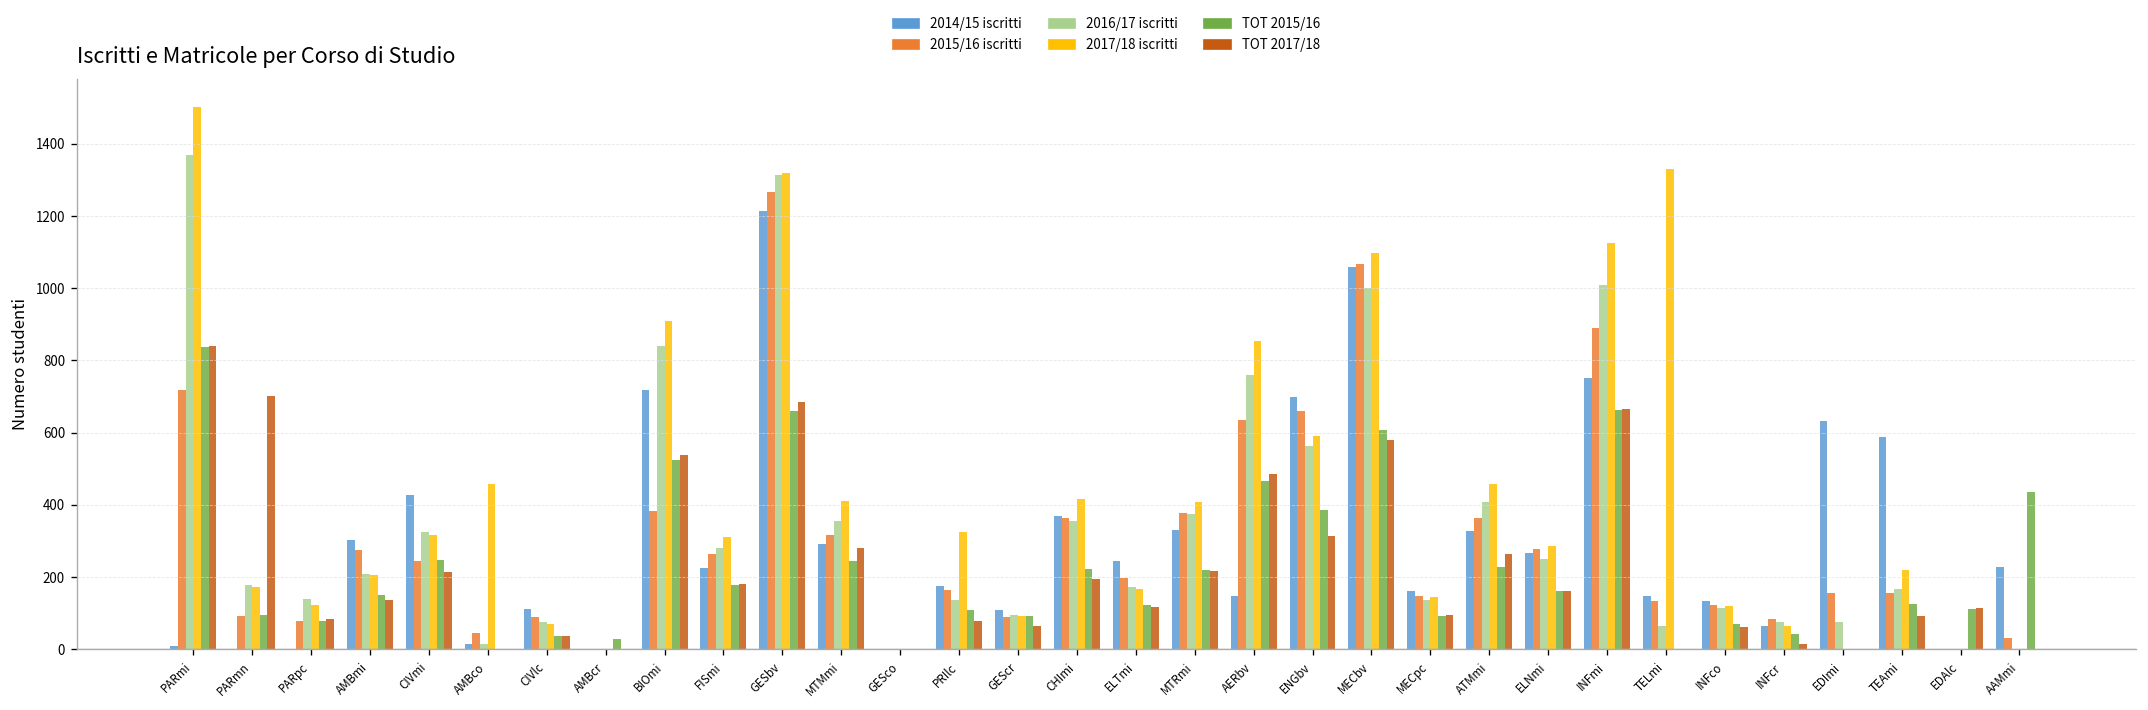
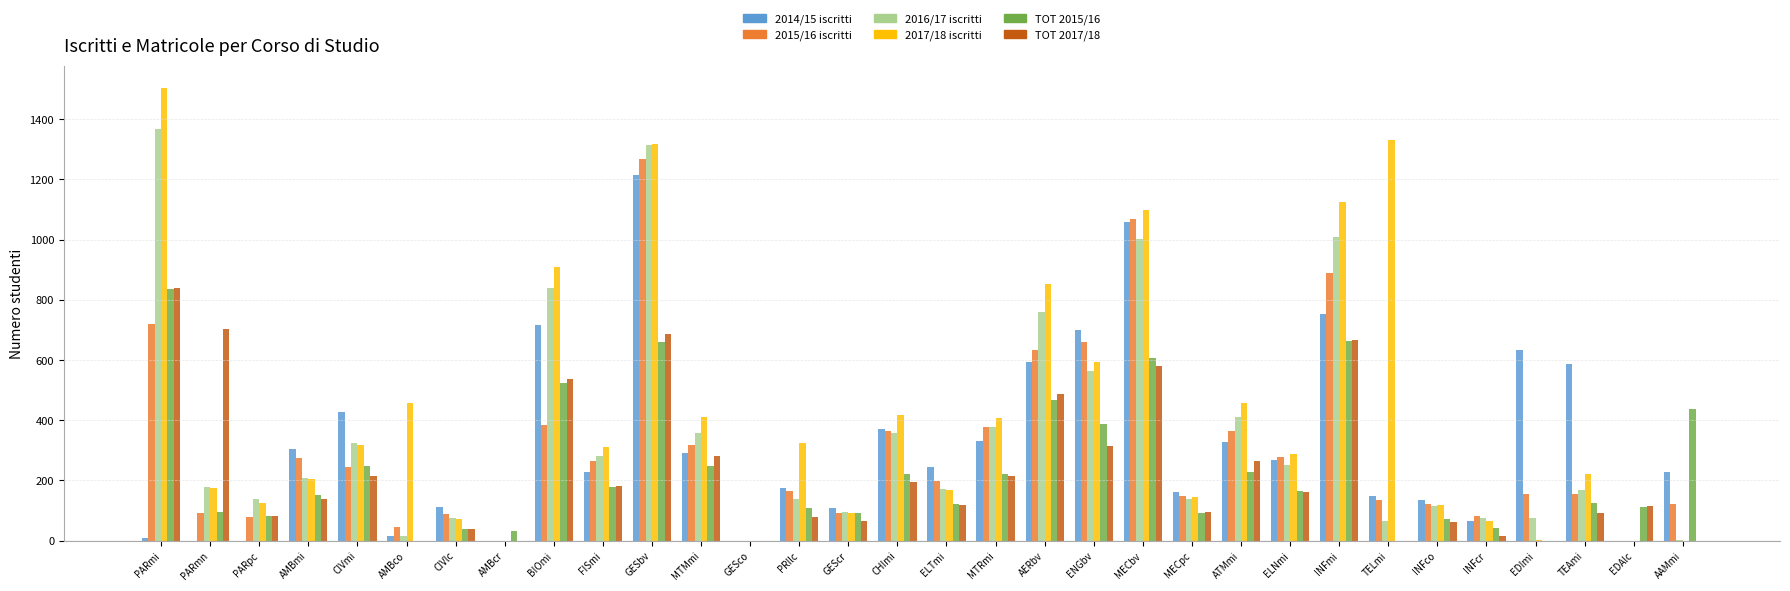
2014/15 iscritti, AERbv: 150 -> 590
2015/16 iscritti, AAMmi: 30 -> 120
